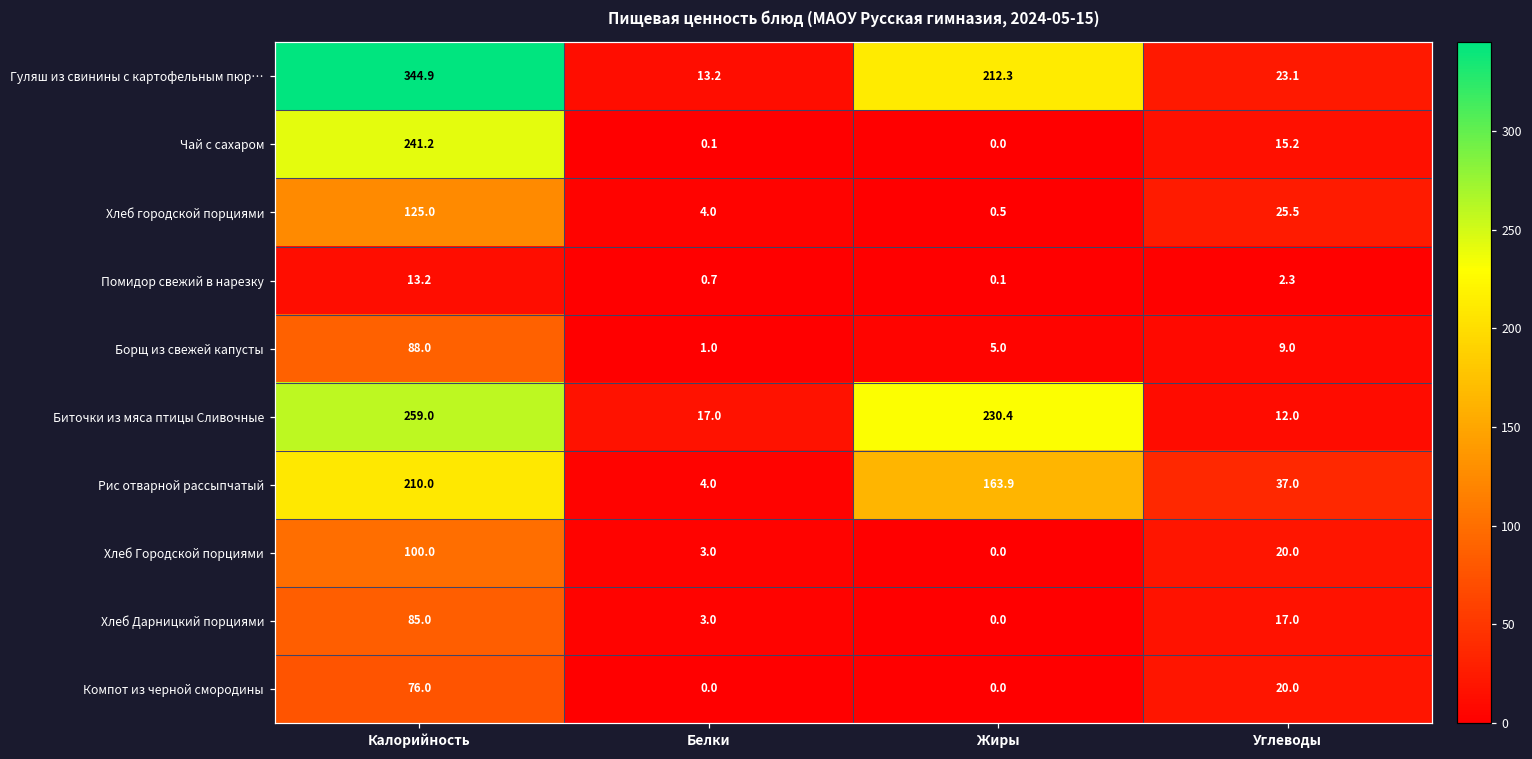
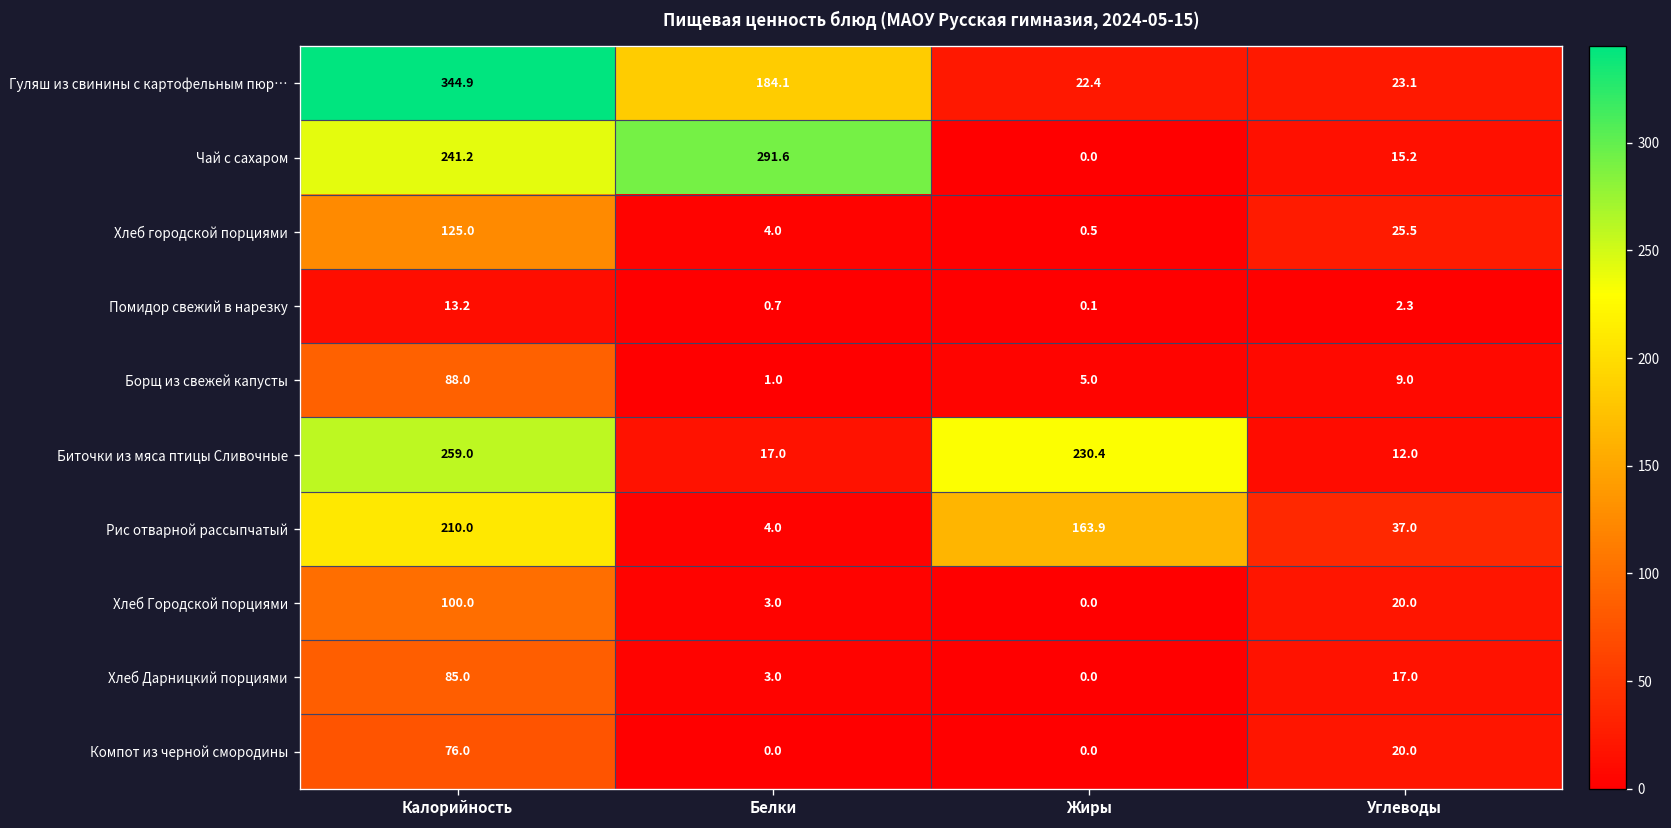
Гуляш из свинины с картофельным пюр…, Белки: 13.2 -> 184.1
Гуляш из свинины с картофельным пюр…, Жиры: 212.3 -> 22.4
Чай с сахаром, Белки: 0.1 -> 291.6
